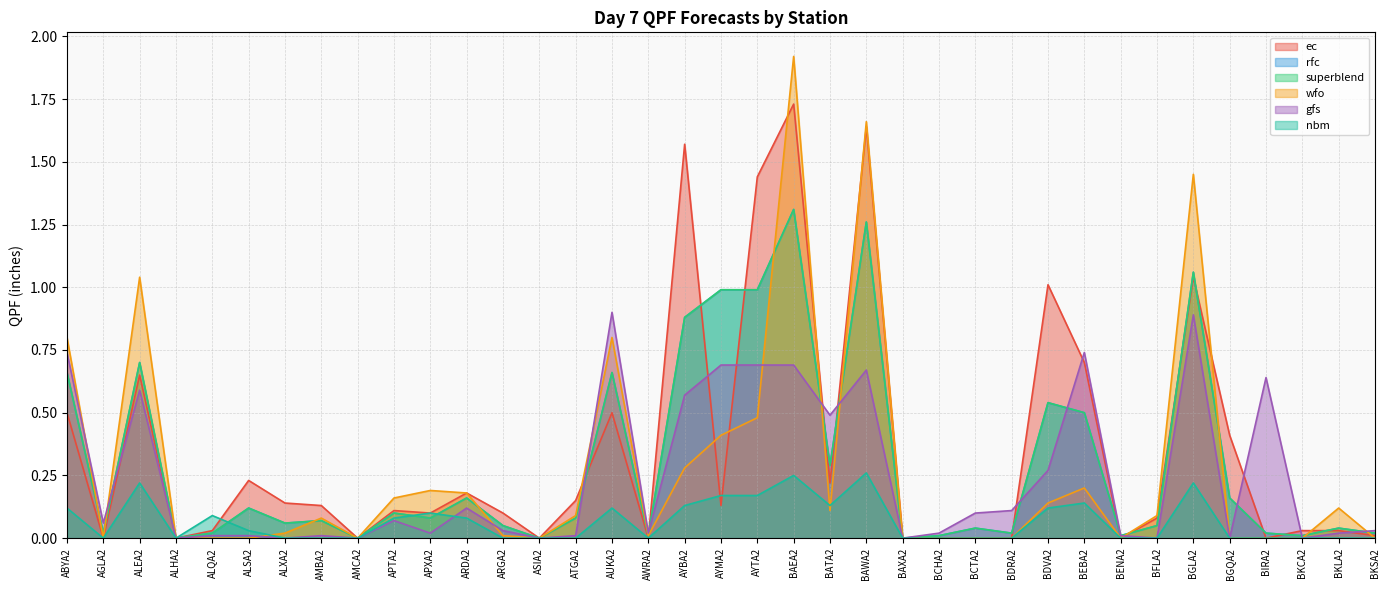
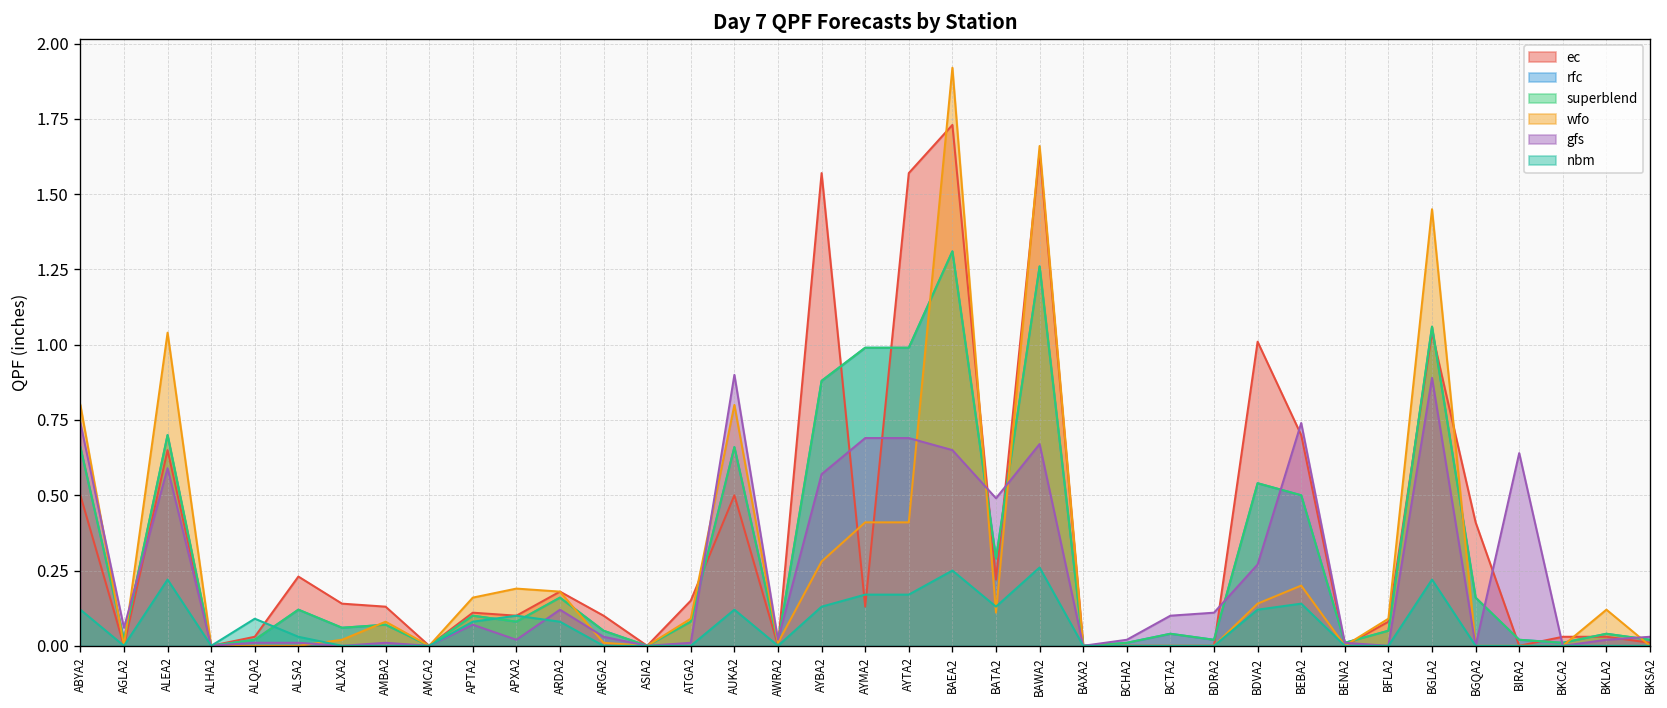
ec, AYTA2: 1.44 -> 1.57
wfo, AYTA2: 0.48 -> 0.41
gfs, BAEA2: 0.69 -> 0.65
